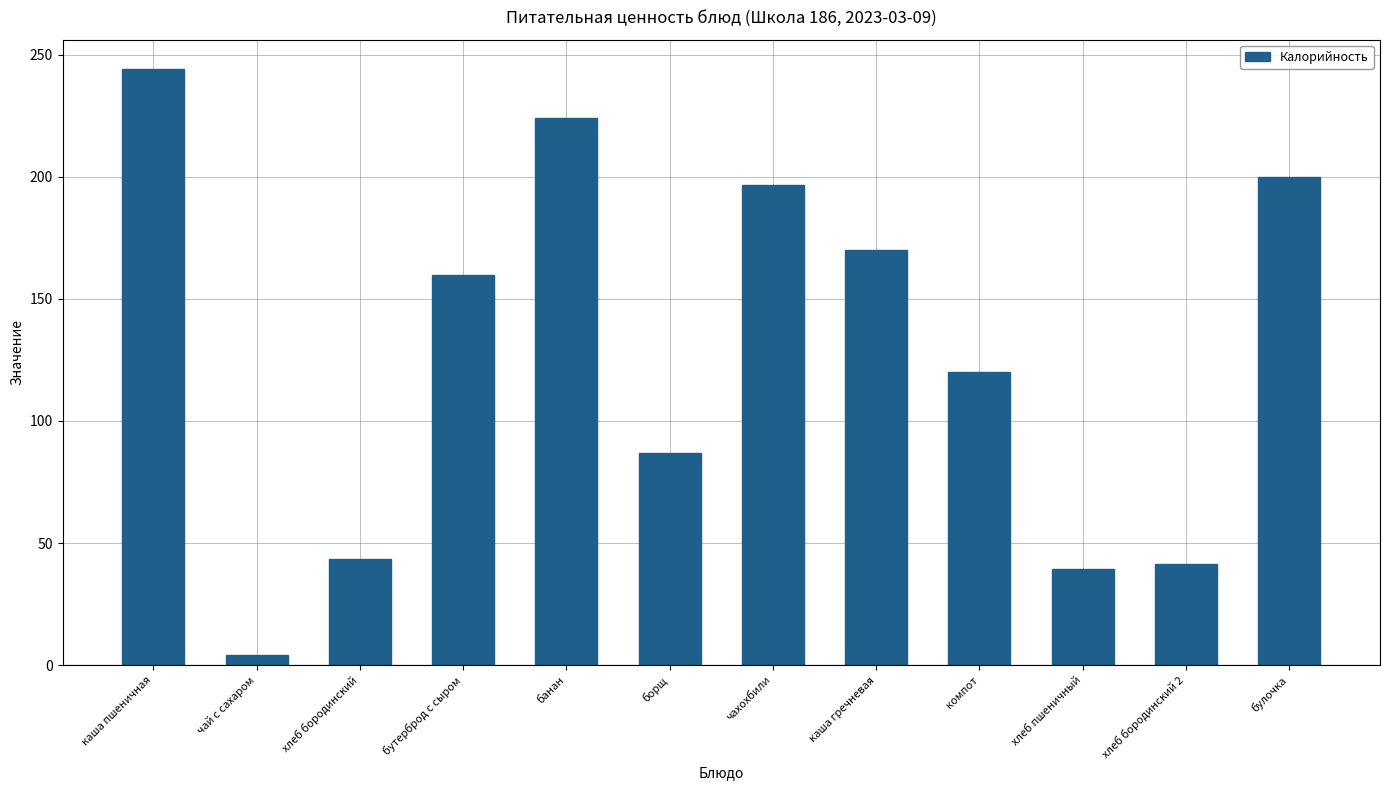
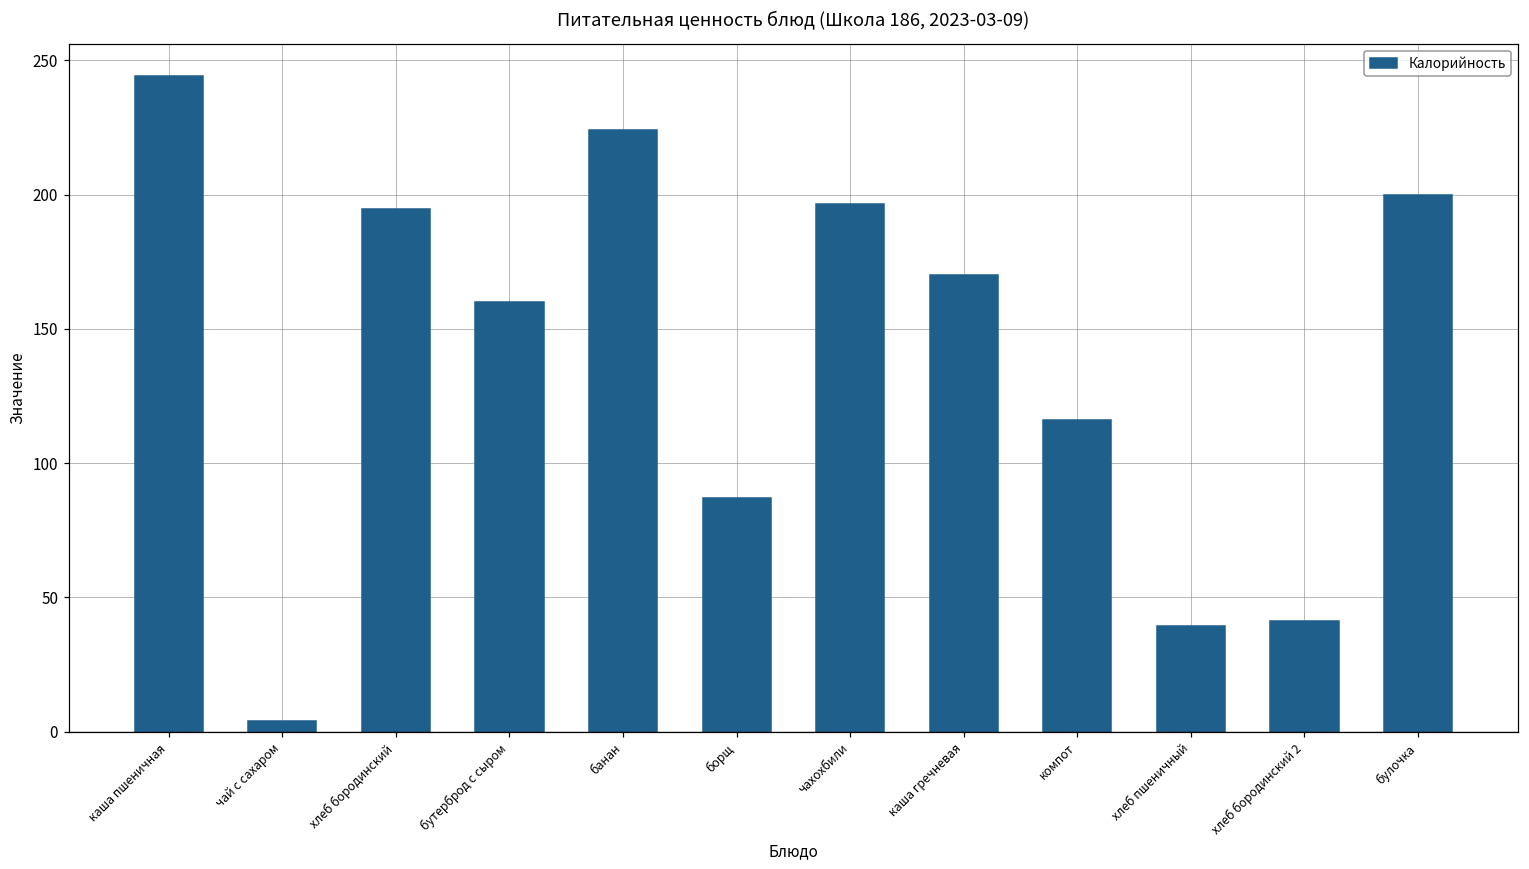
хлеб бородинский: 43 -> 195
компот: 120 -> 116
